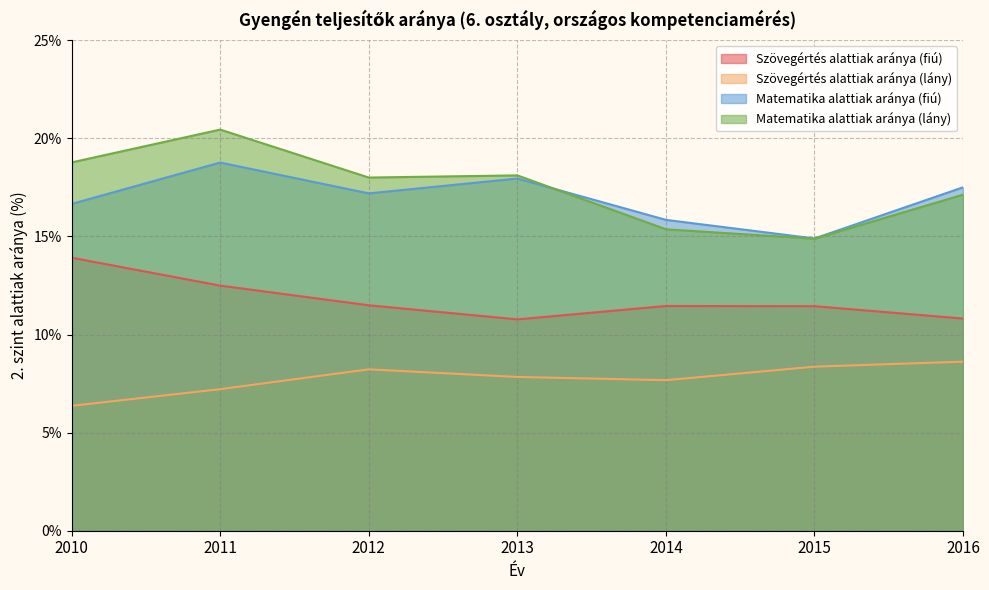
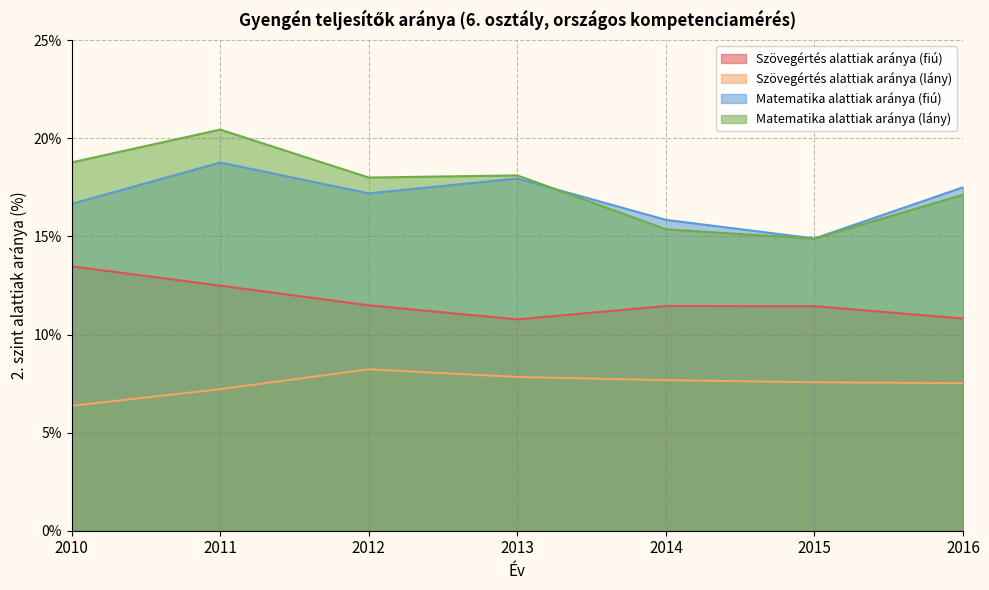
Szövegértés alattiak aránya (fiú), 2010: 13.9% -> 13.5%
Szövegértés alattiak aránya (lány), 2015: 8.4% -> 7.6%
Szövegértés alattiak aránya (lány), 2016: 8.6% -> 7.5%
